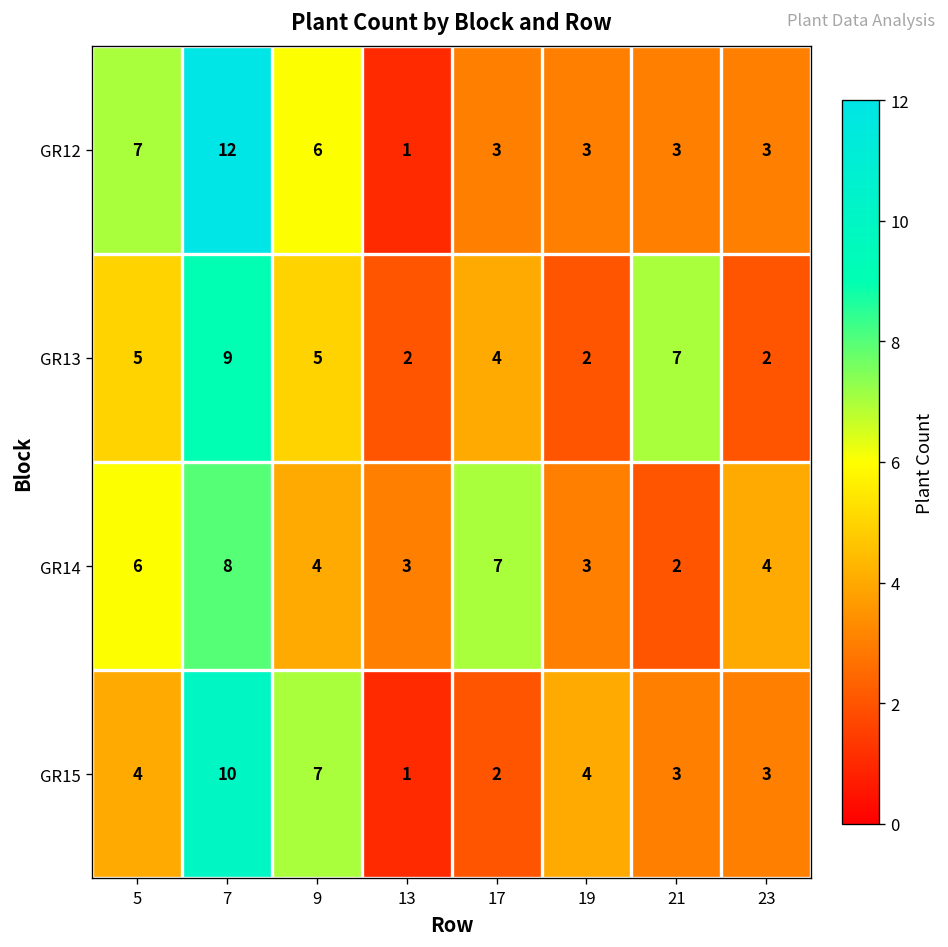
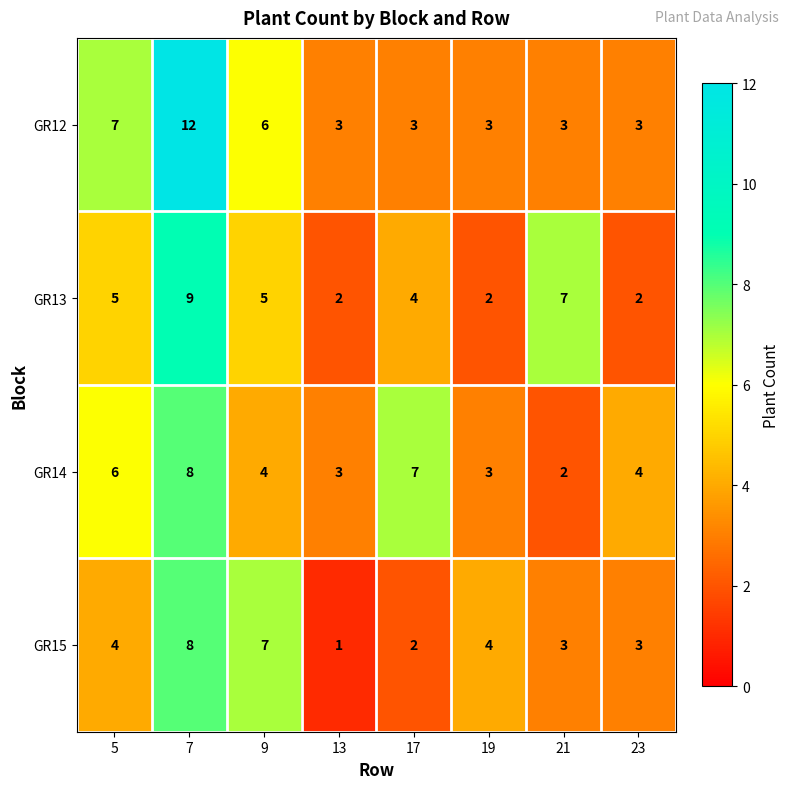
GR12, 13: 1 -> 3
GR15, 7: 10 -> 8
